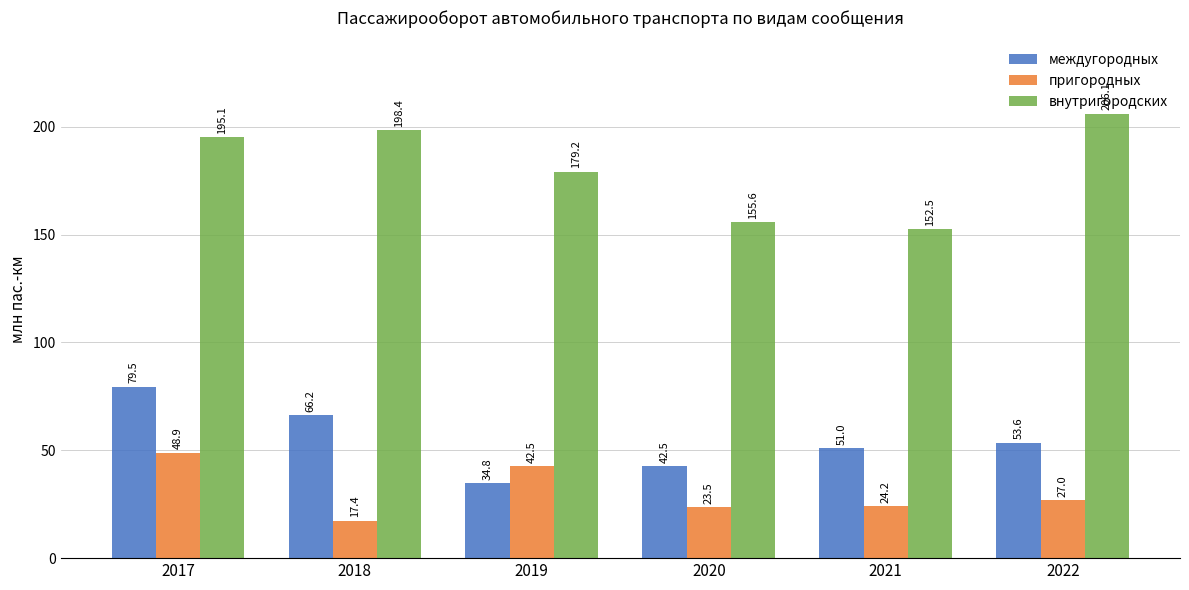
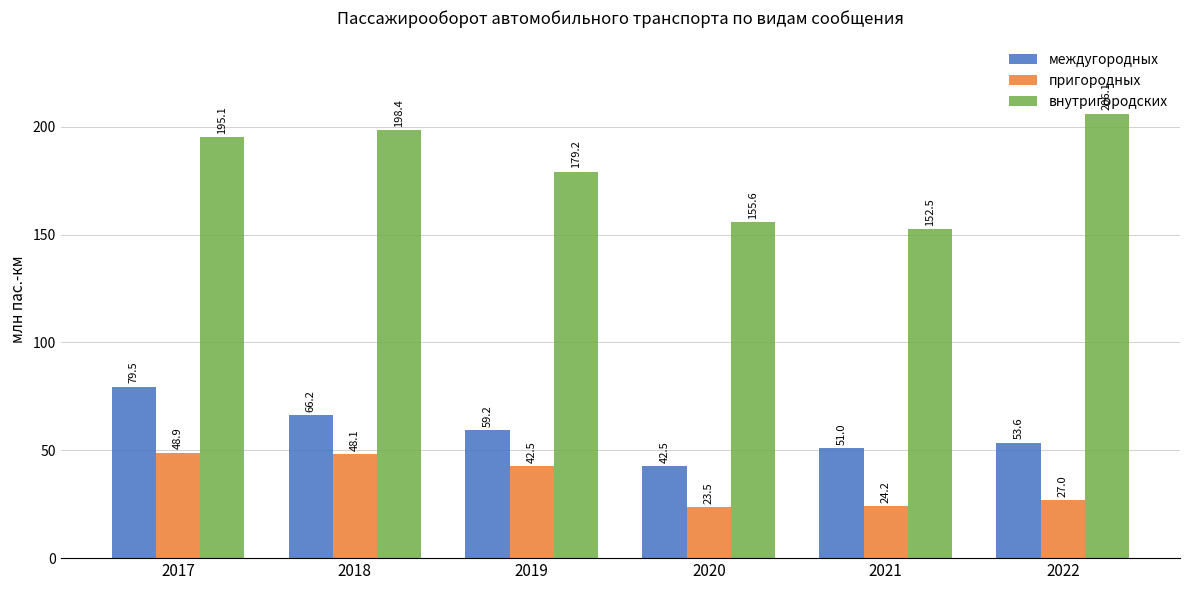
пригородных, 2018: 17.4 -> 48.1
междугородных, 2019: 34.8 -> 59.2
